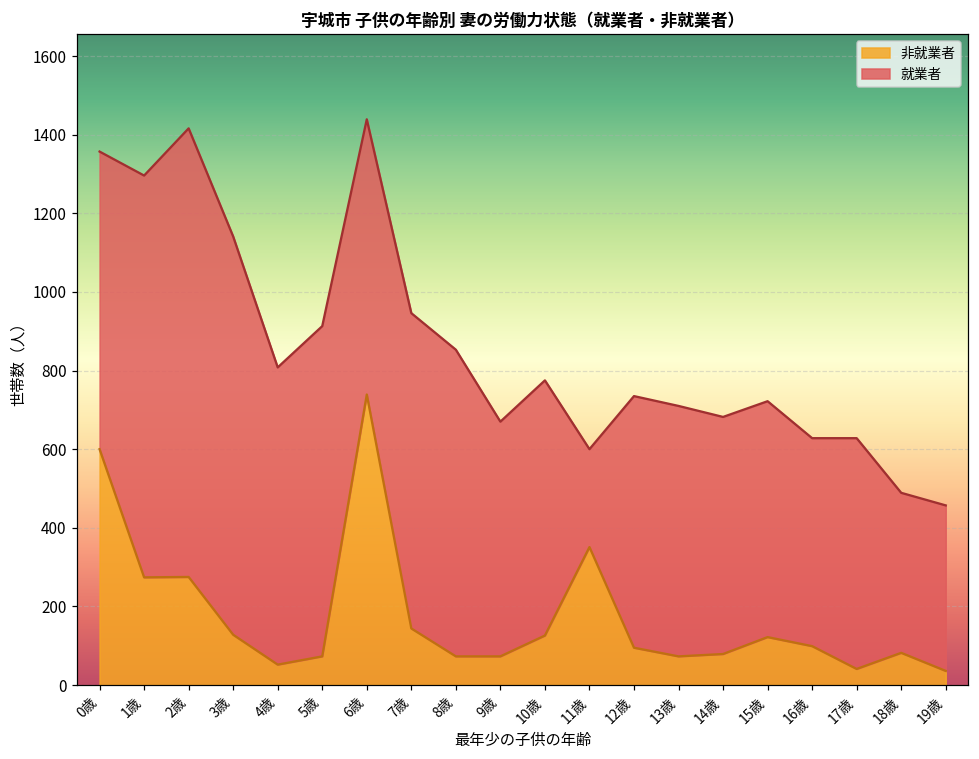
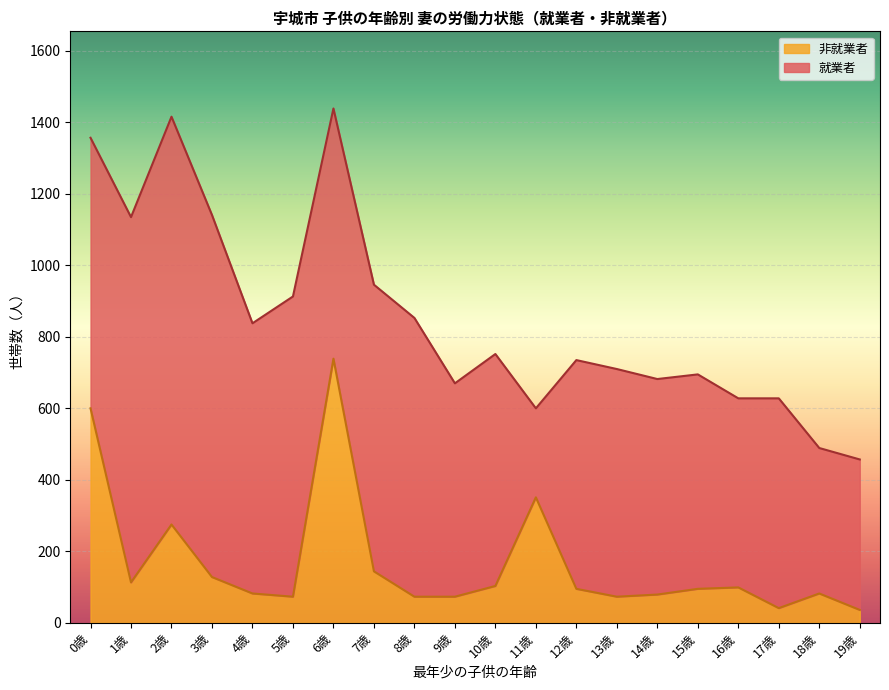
非就業者, 1歳: 270 -> 110
非就業者, 4歳: 50 -> 80
非就業者, 10歳: 130 -> 100
非就業者, 15歳: 120 -> 100
